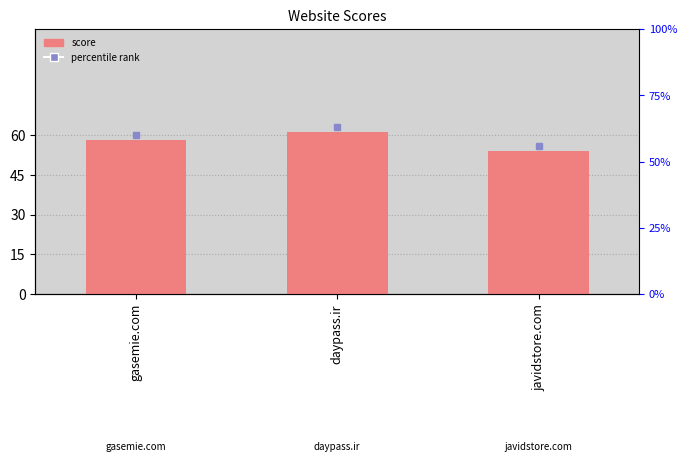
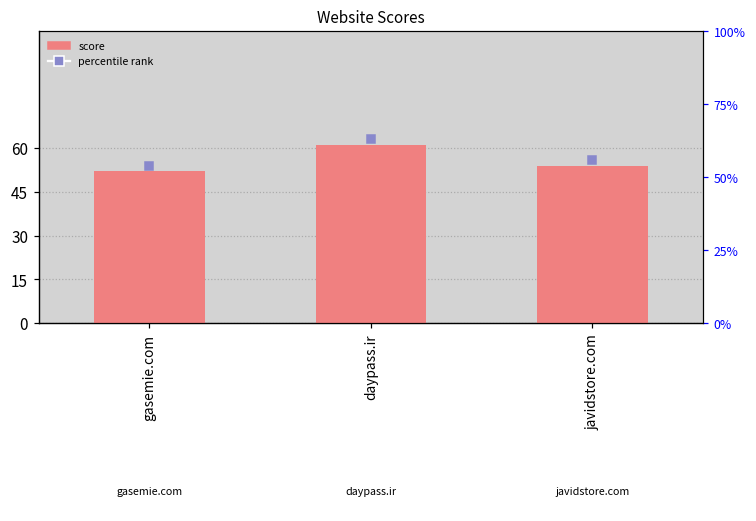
score, gasemie.com: 58 -> 52
